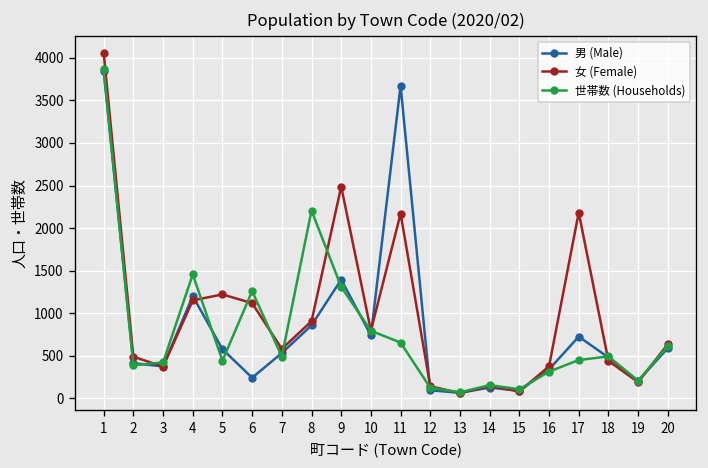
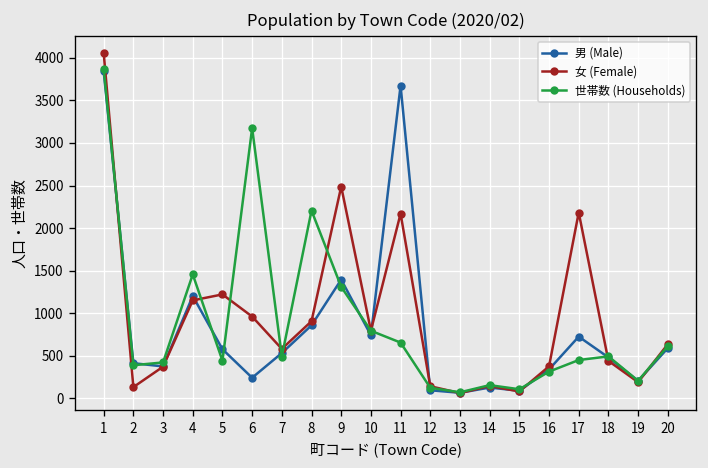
女 (Female), 2: 500 -> 100
女 (Female), 6: 1100 -> 1000
世帯数 (Households), 6: 1300 -> 3200
